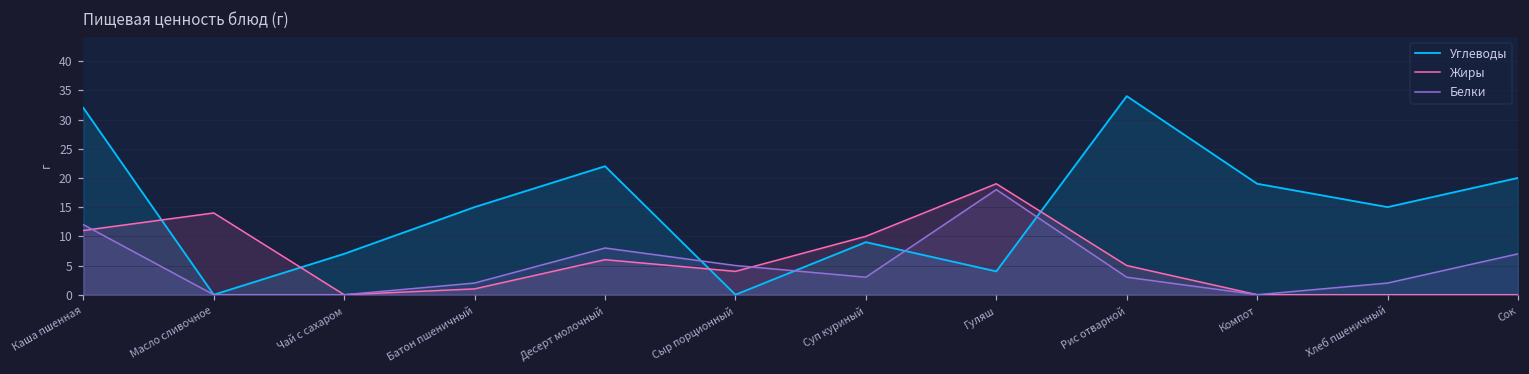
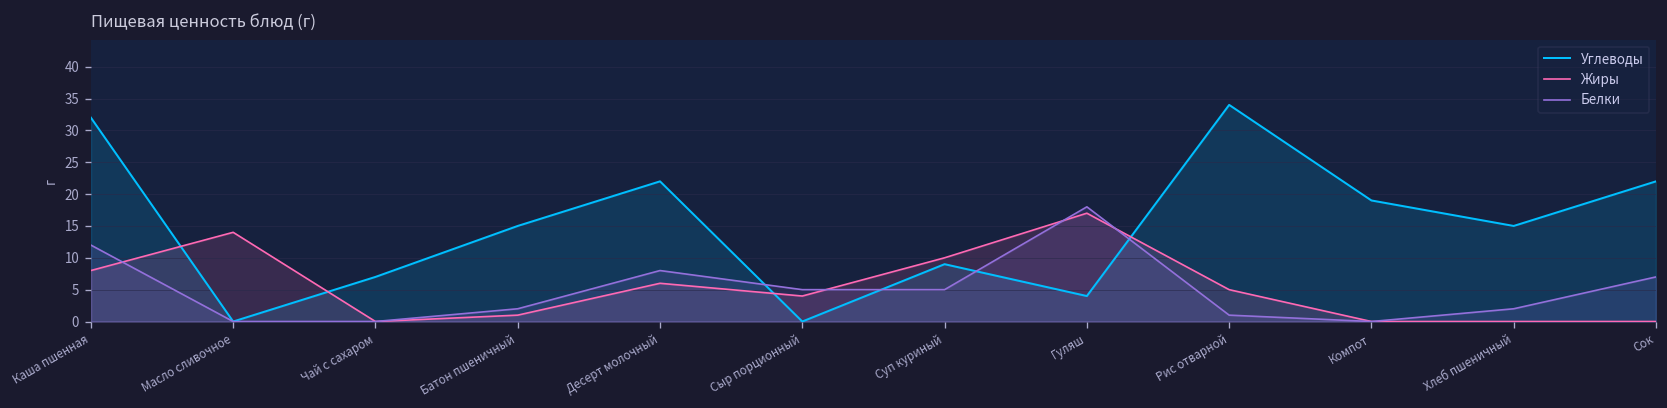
Жиры, Каша пшенная: 11 -> 8
Белки, Суп куриный: 3 -> 5
Жиры, Гуляш: 19 -> 17
Белки, Рис отварной: 3 -> 1
Углеводы, Сок: 20 -> 22
